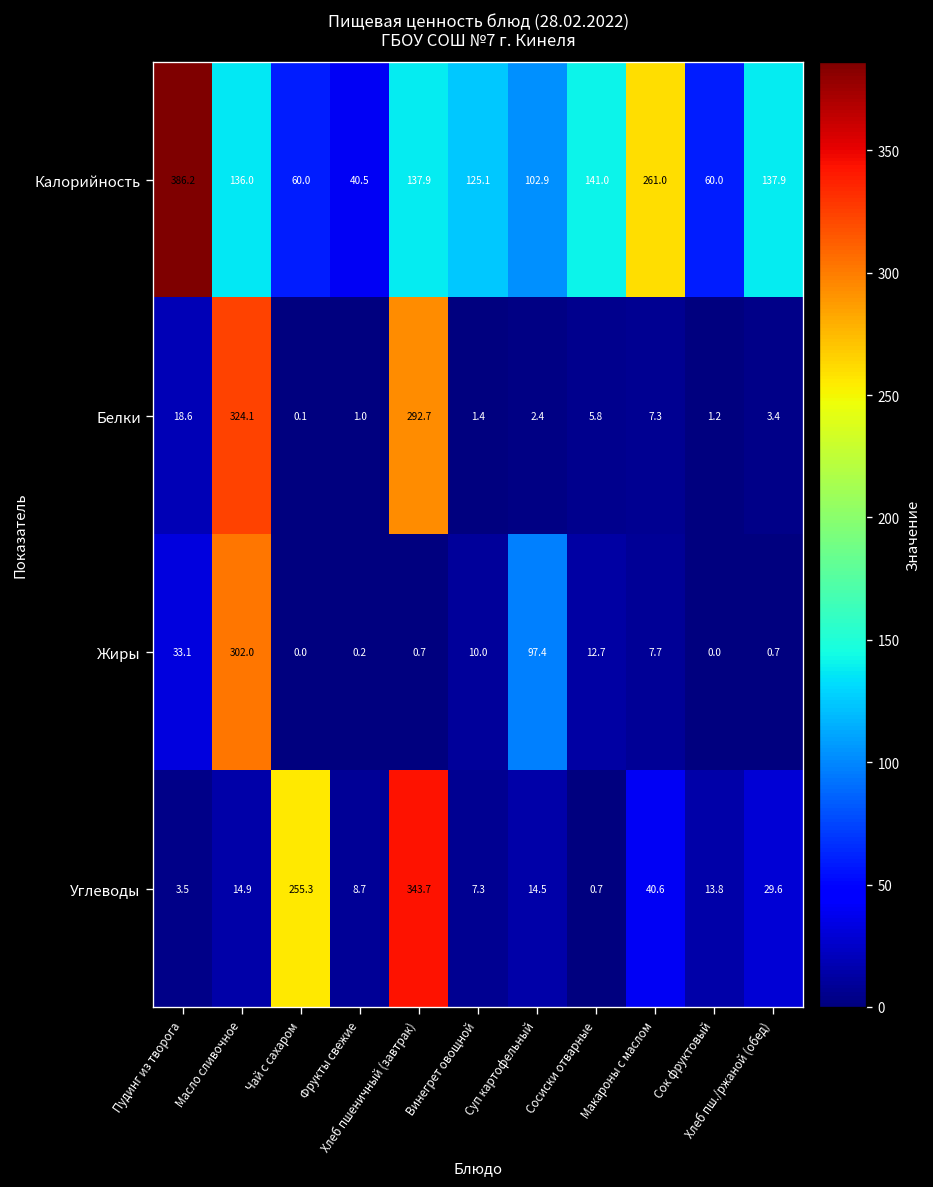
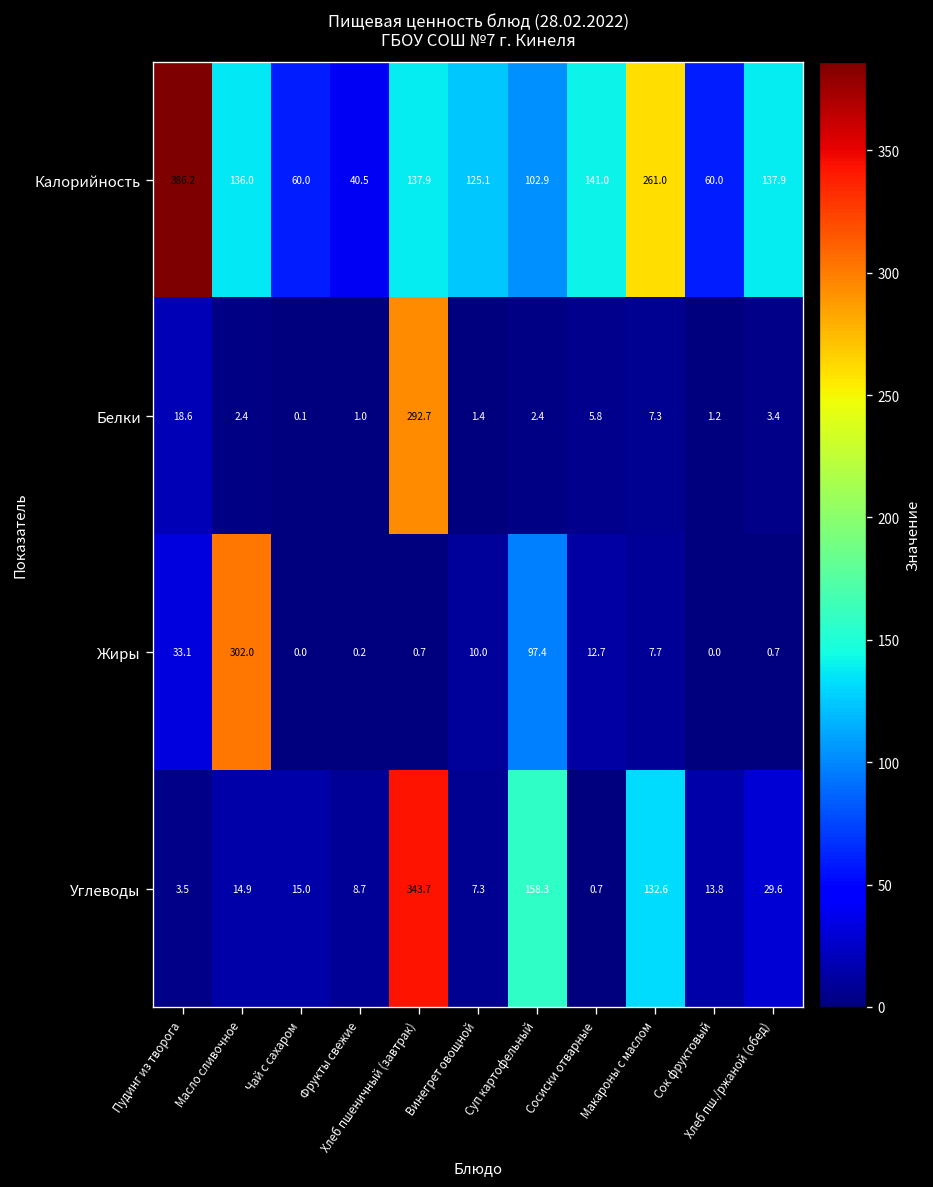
Белки, Масло сливочное: 324.1 -> 2.4
Углеводы, Чай с сахаром: 255.3 -> 15.0
Углеводы, Суп картофельный: 14.5 -> 158.3
Углеводы, Макароны с маслом: 40.6 -> 132.6
